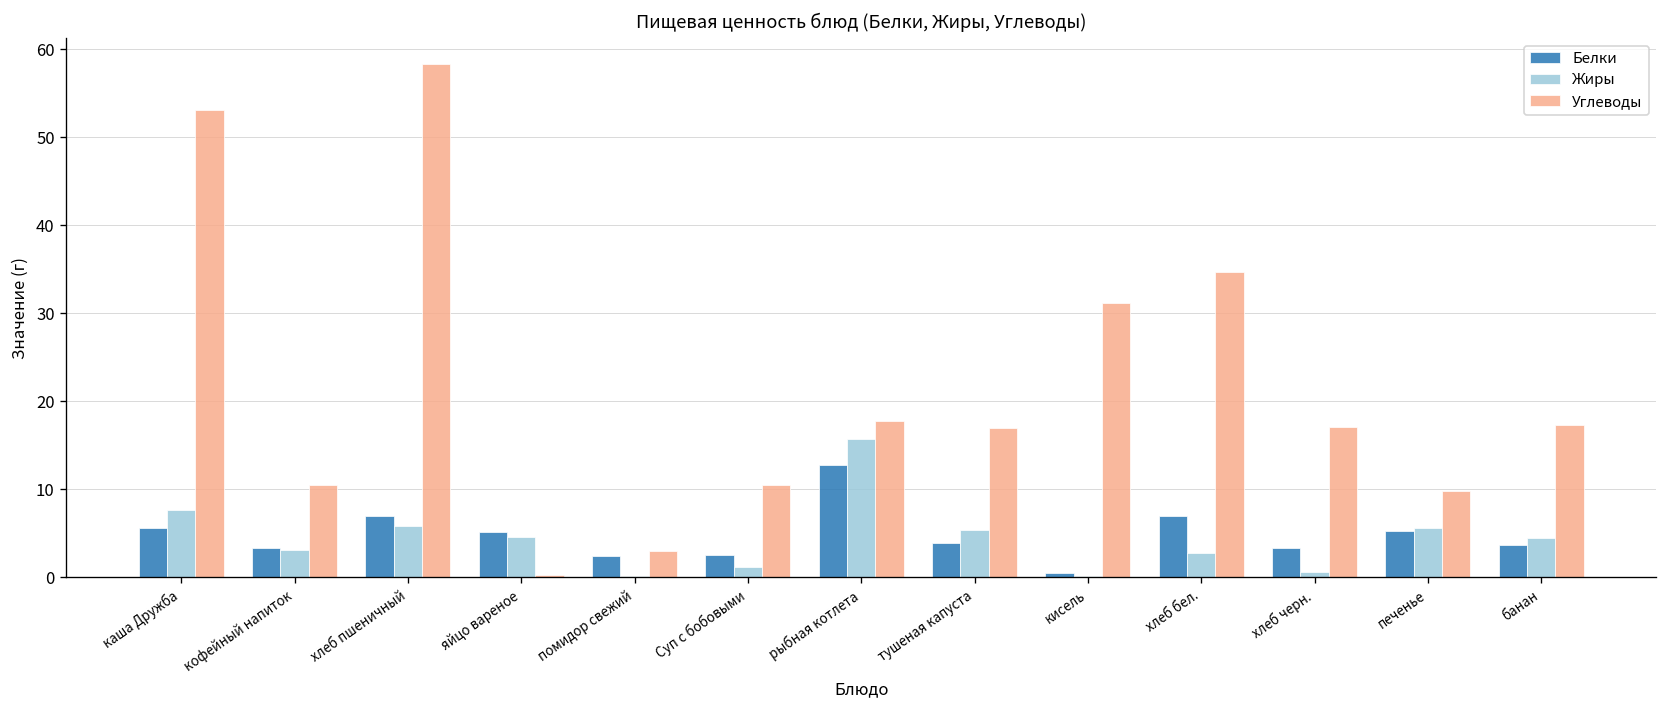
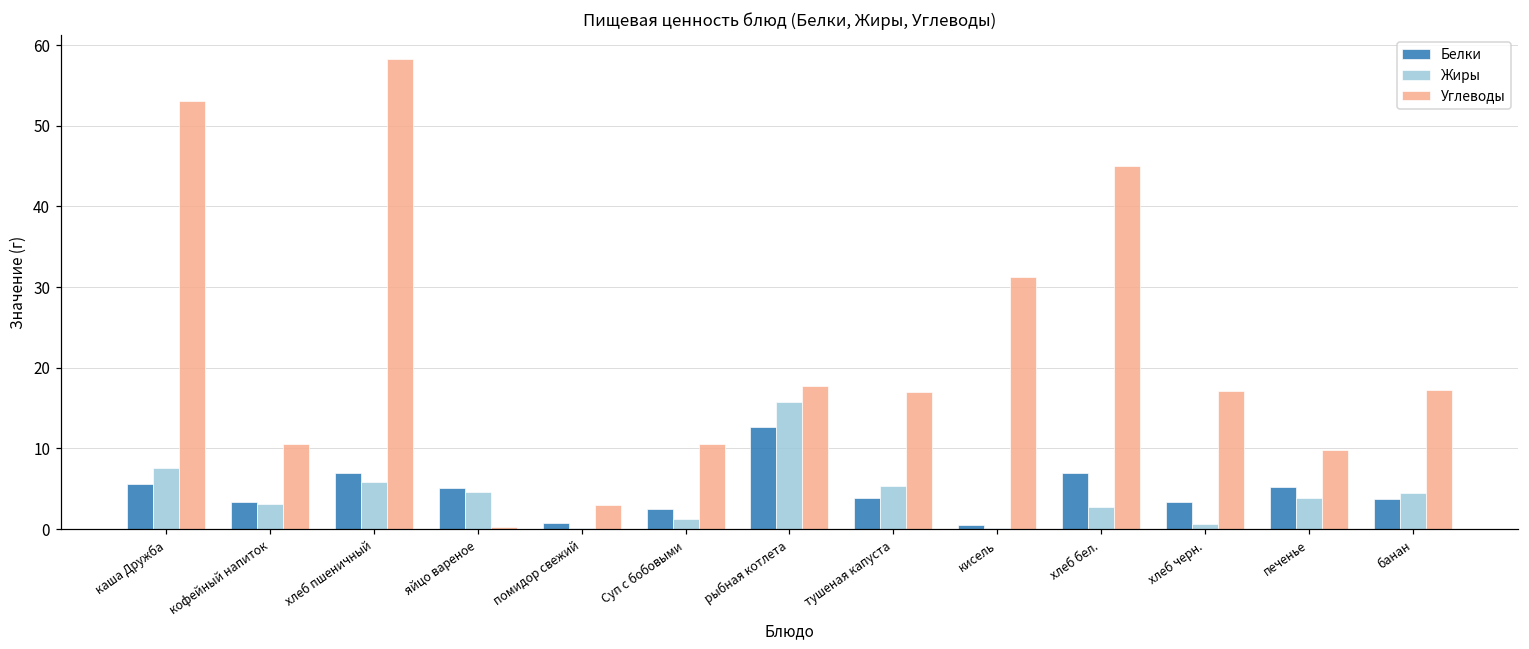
Белки, помидор свежий: 2 -> 1
Углеводы, хлеб бел.: 35 -> 45
Жиры, печенье: 6 -> 4
